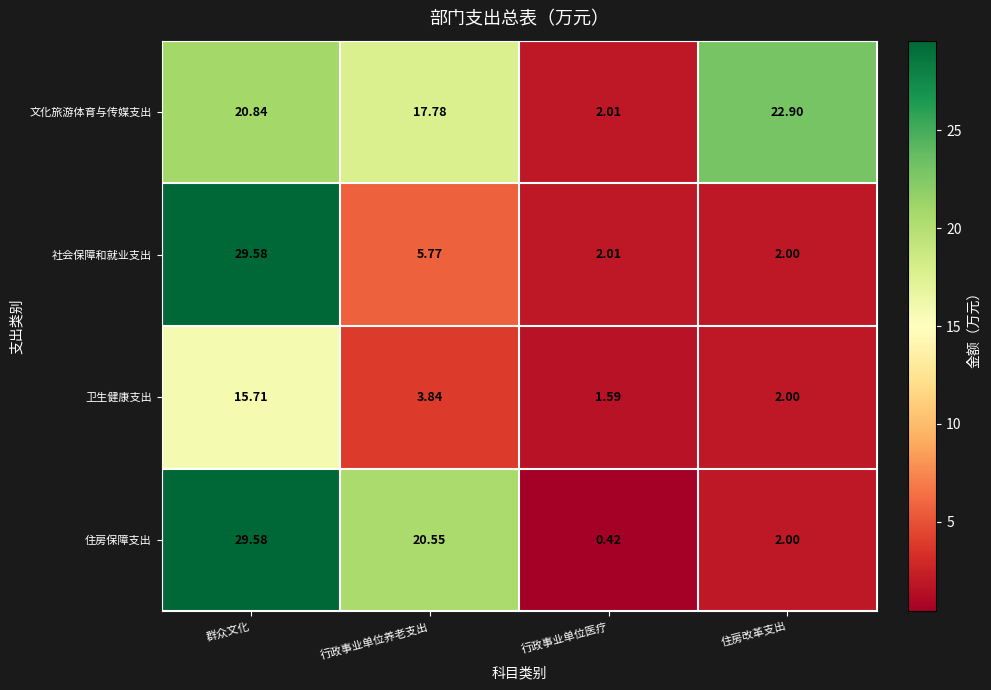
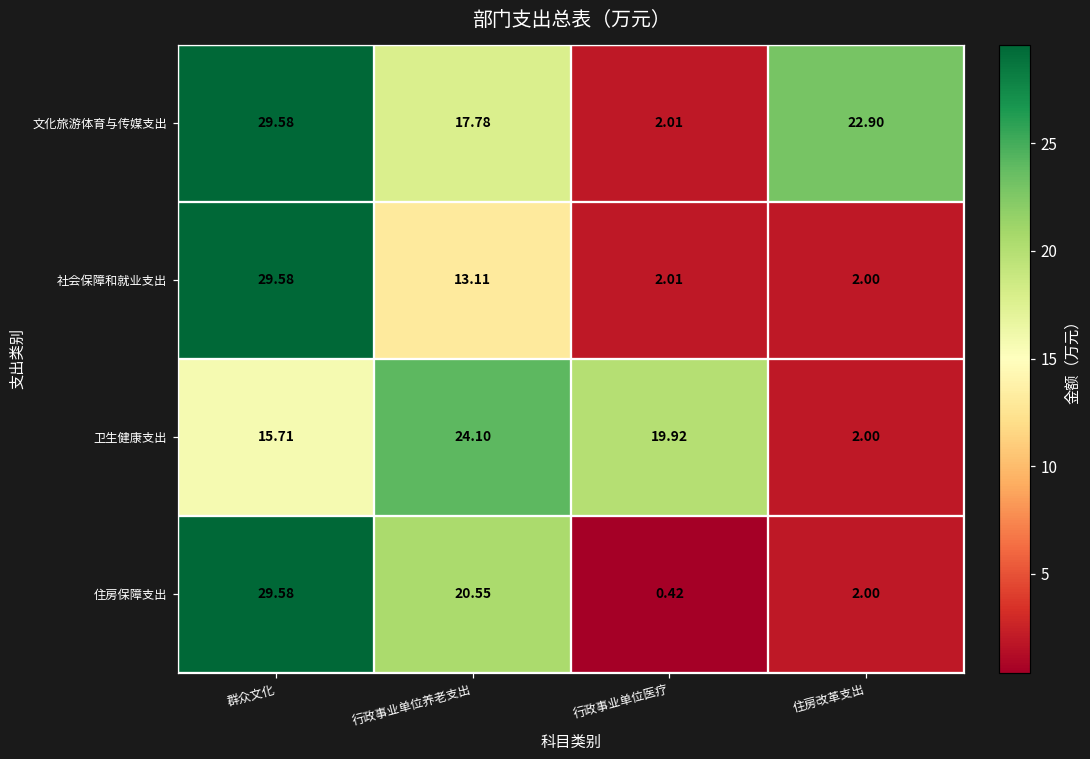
文化旅游体育与传媒支出, 群众文化: 20.84 -> 29.58
社会保障和就业支出, 行政事业单位养老支出: 5.77 -> 13.11
卫生健康支出, 行政事业单位养老支出: 3.84 -> 24.10
卫生健康支出, 行政事业单位医疗: 1.59 -> 19.92
